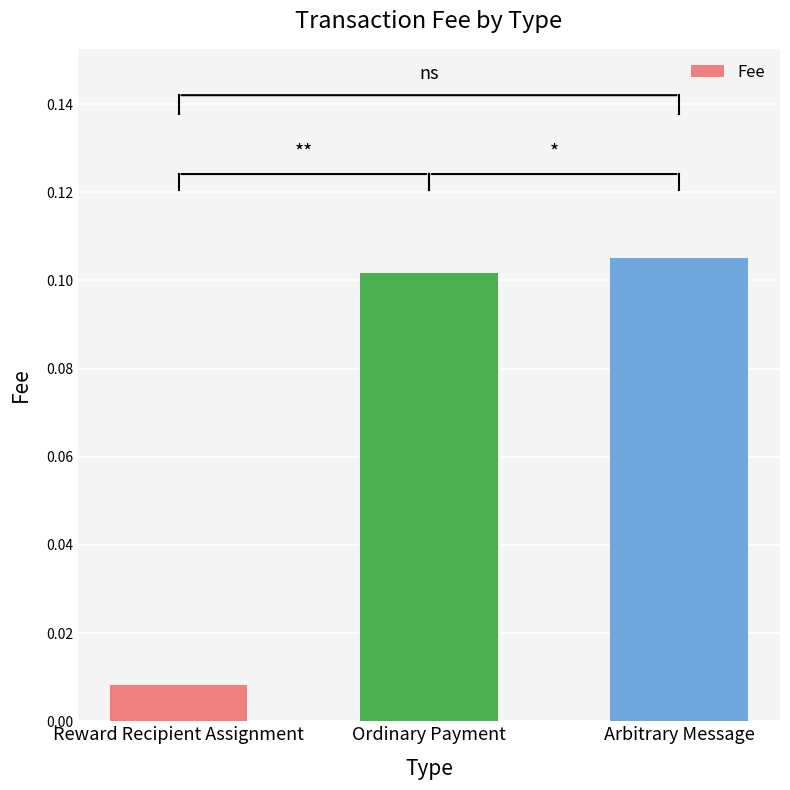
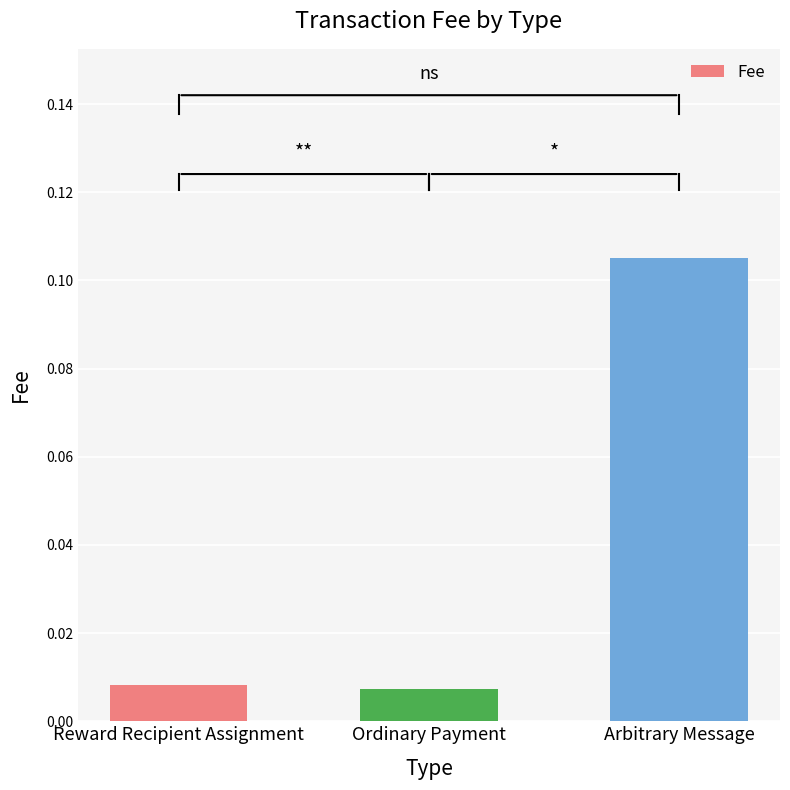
Fee, Ordinary Payment: 0.102 -> 0.007
